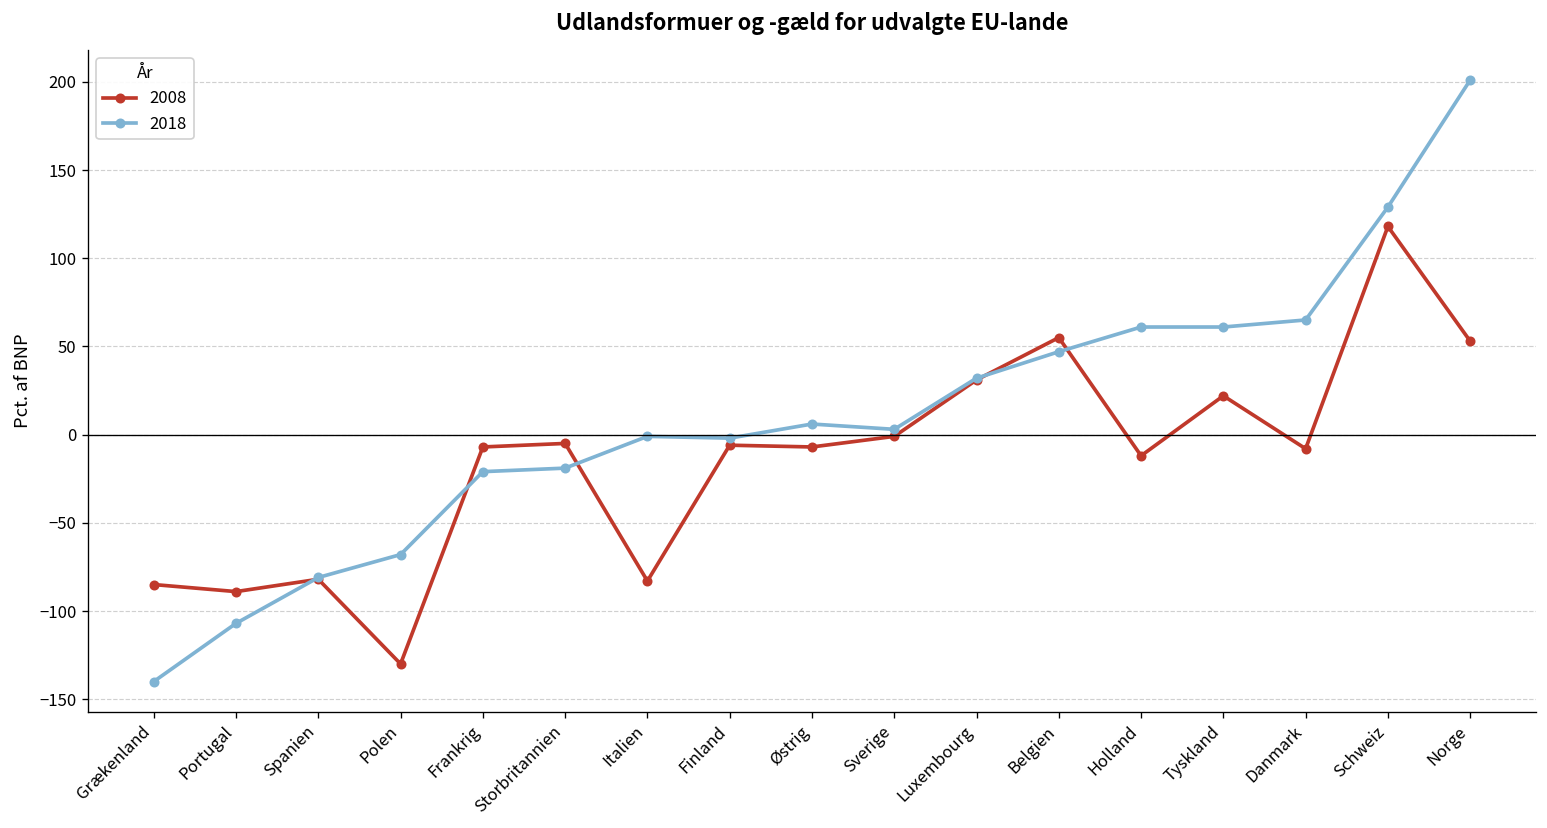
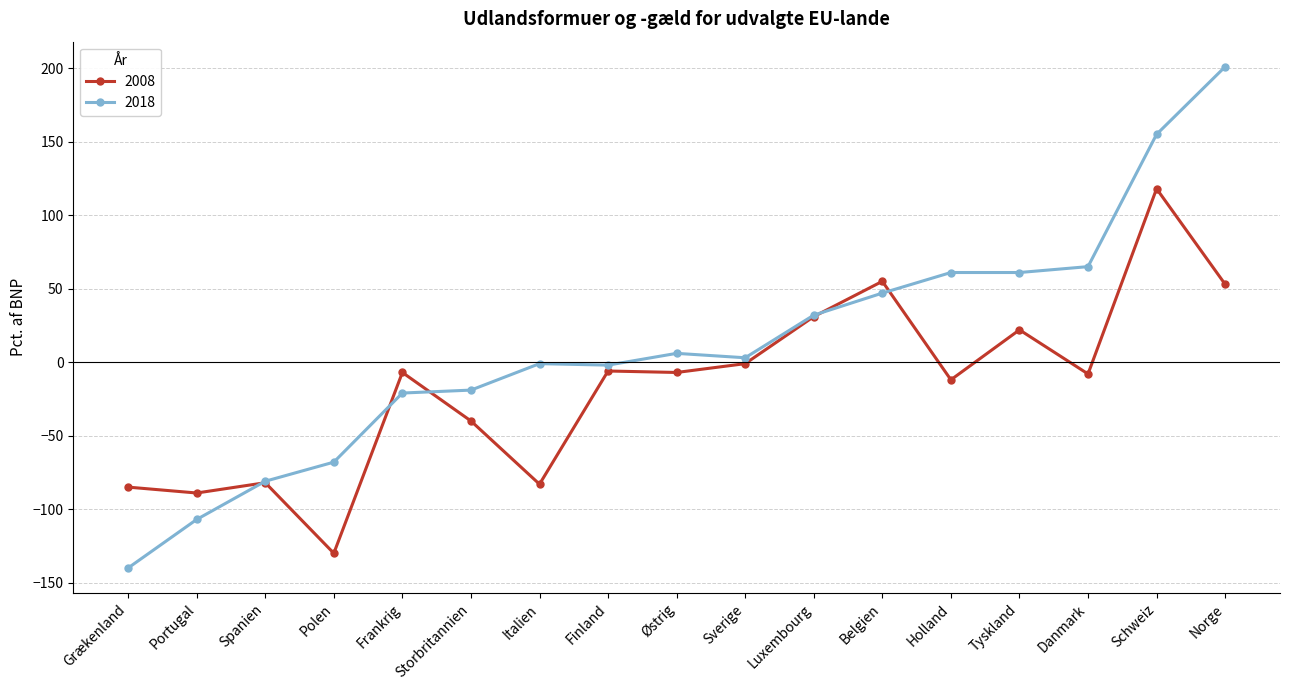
2008, Storbritannien: -5 -> -40
2018, Schweiz: 129 -> 155
